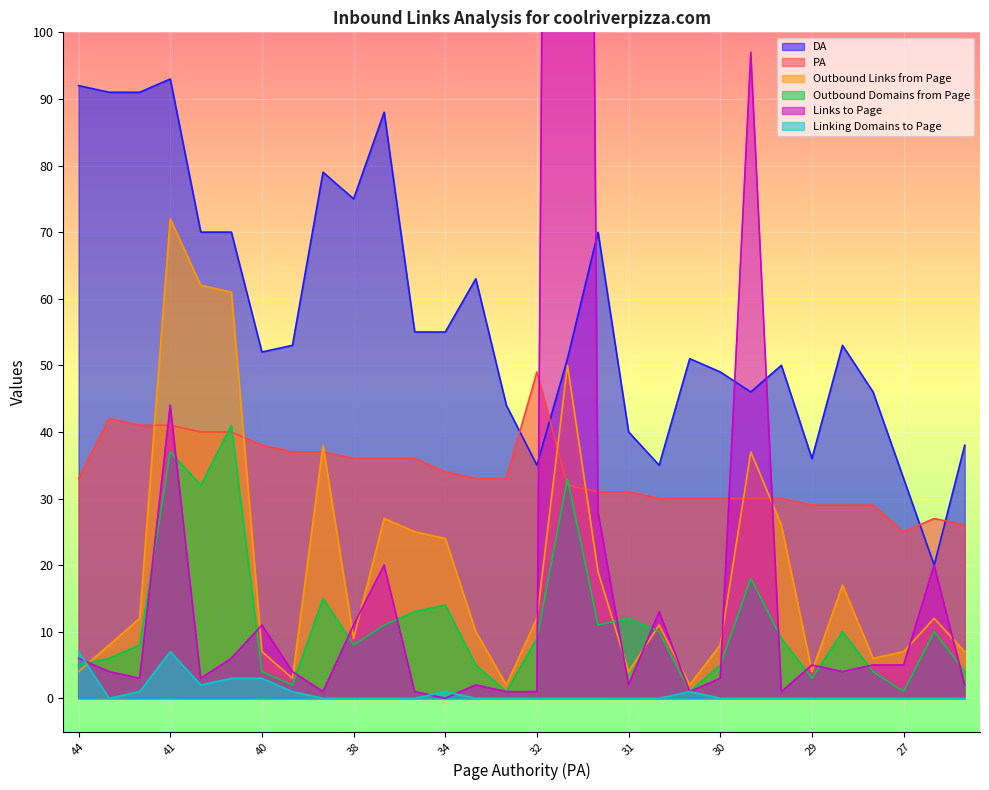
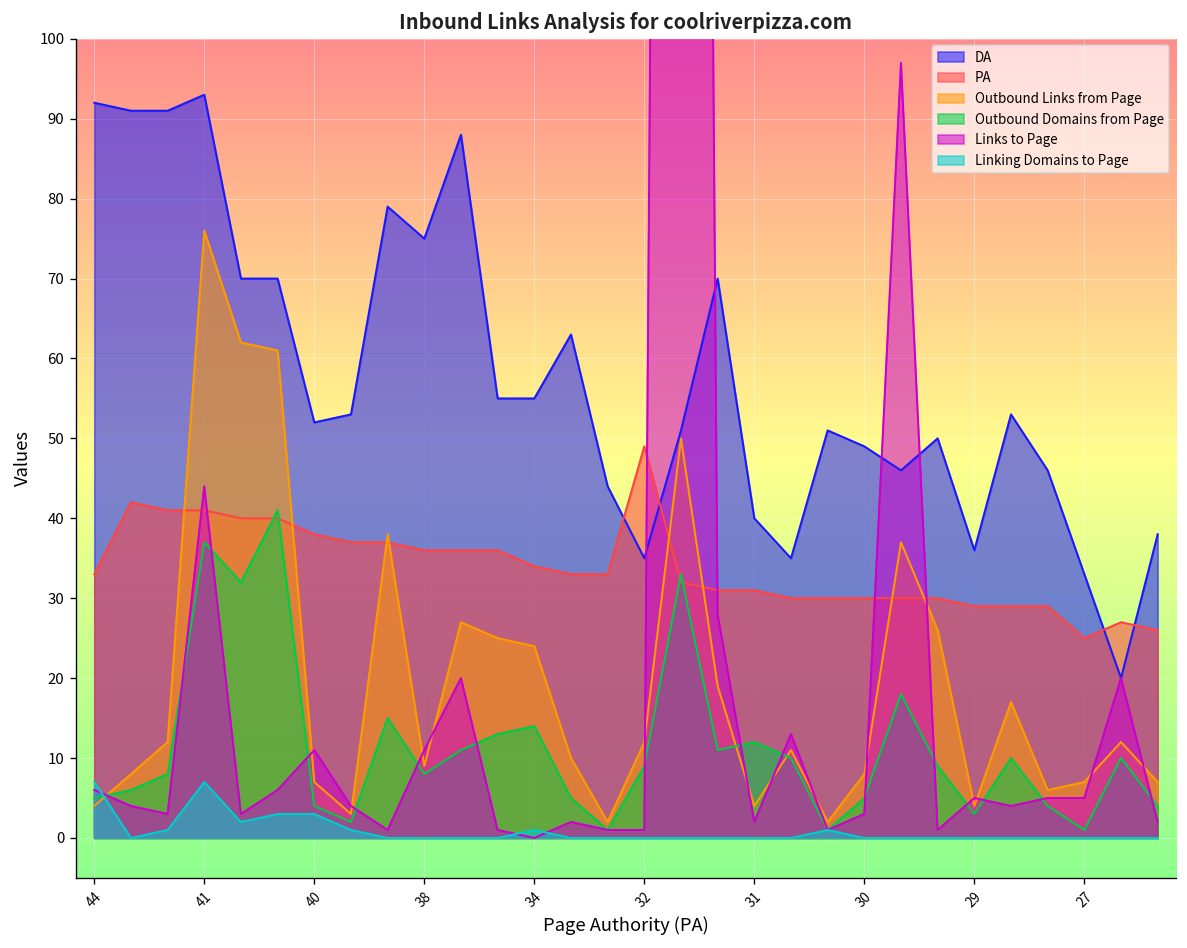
Outbound Links from Page, 41: 72 -> 76
